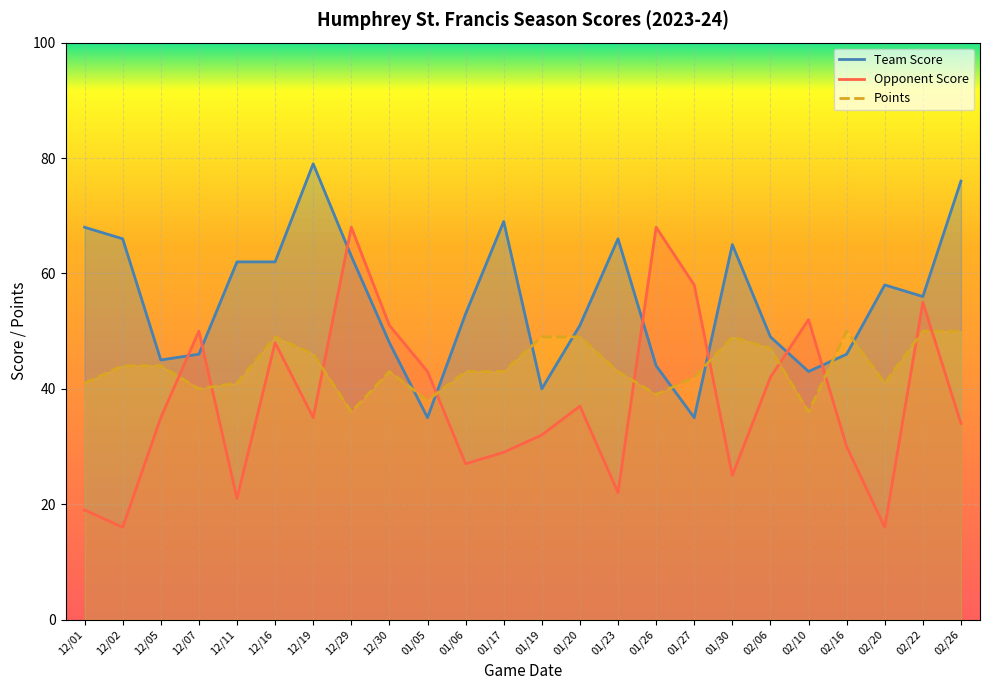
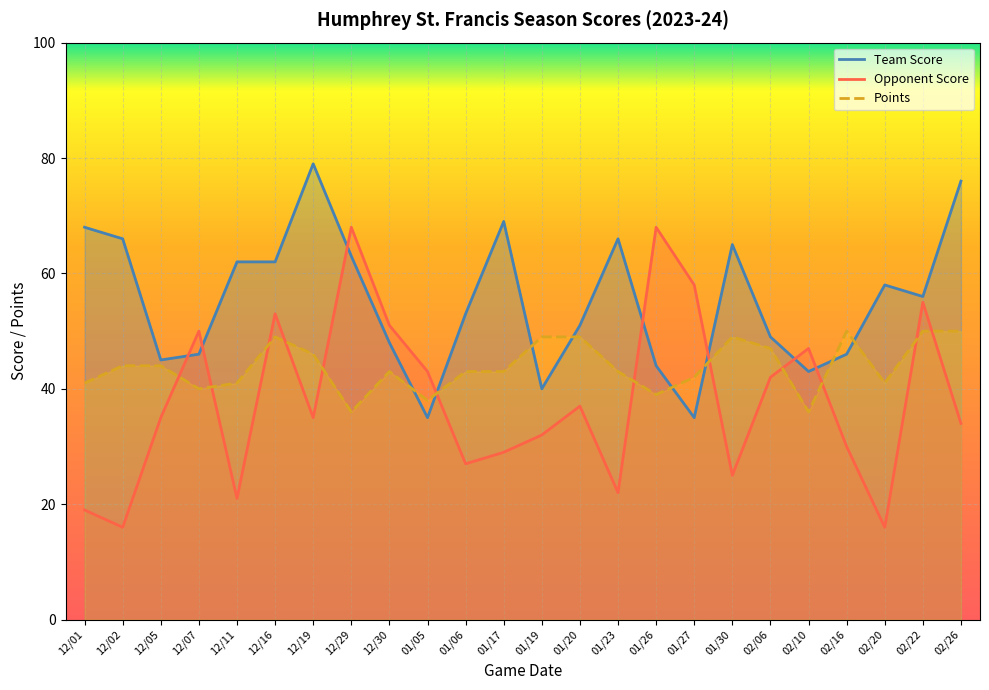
Opponent Score, 12/16: 48 -> 53
Opponent Score, 02/10: 52 -> 47
